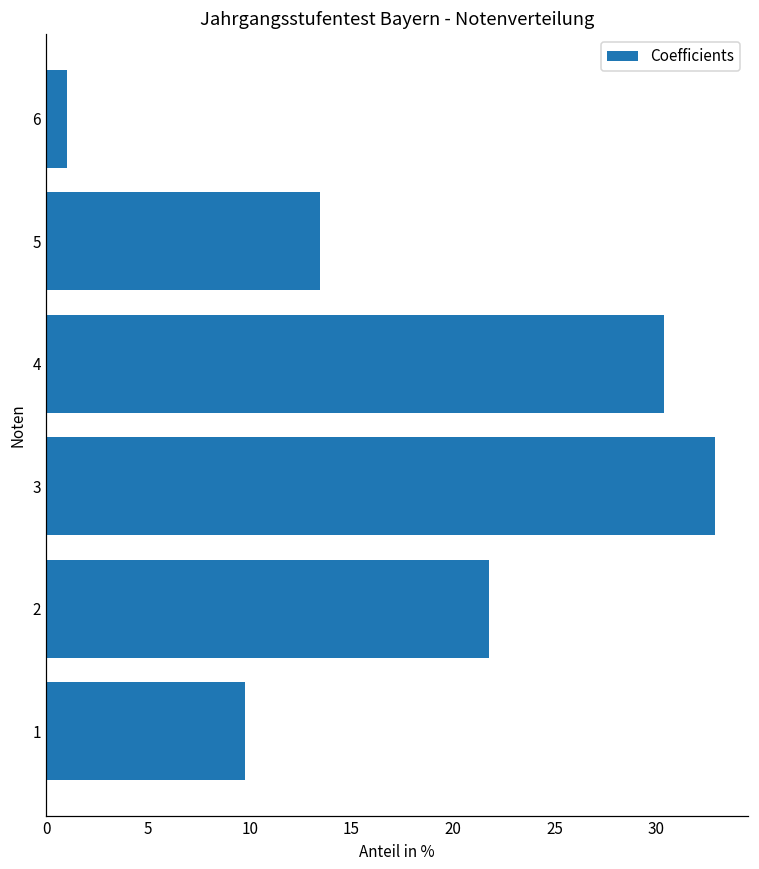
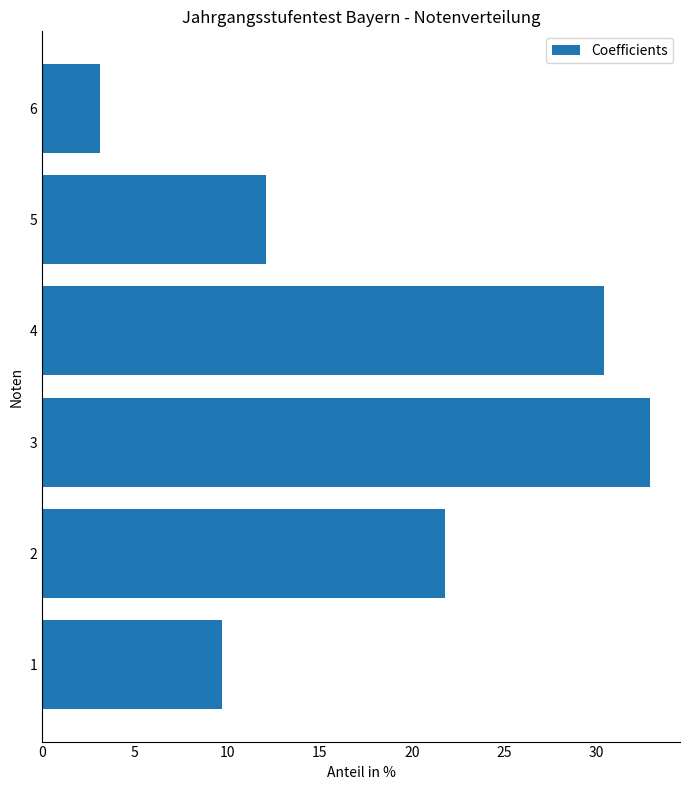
6: 1.0 -> 3.1
5: 13.5 -> 12.1
